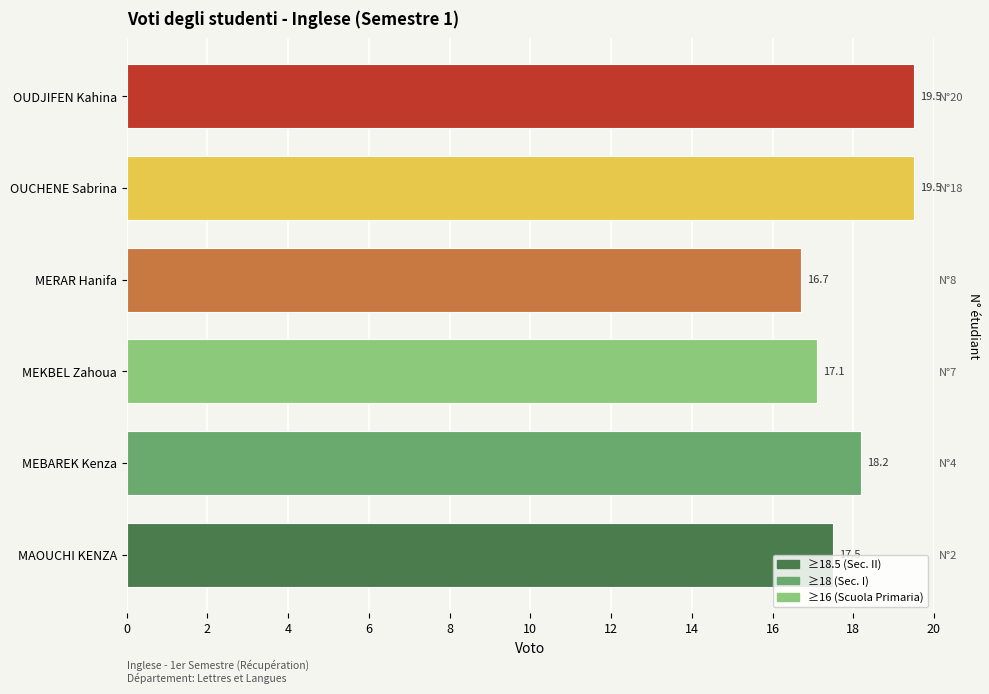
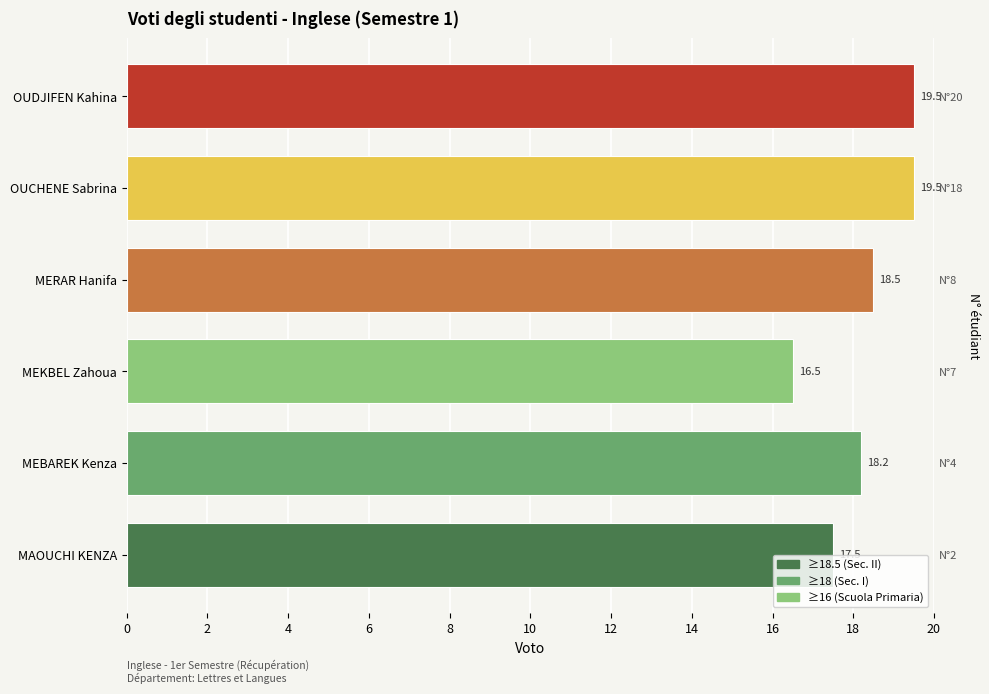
MERAR Hanifa: 16.7 -> 18.5
MEKBEL Zahoua: 17.1 -> 16.5
